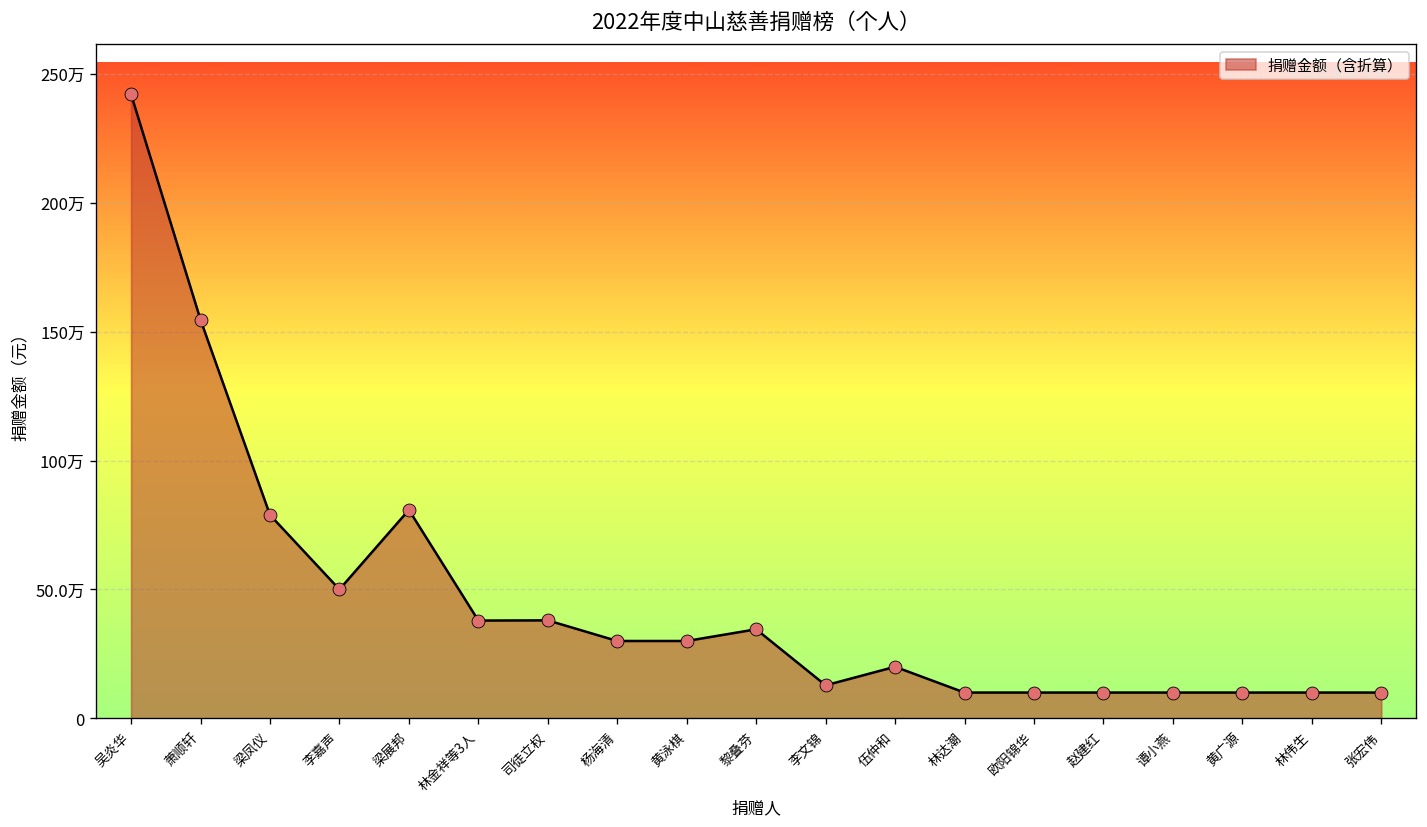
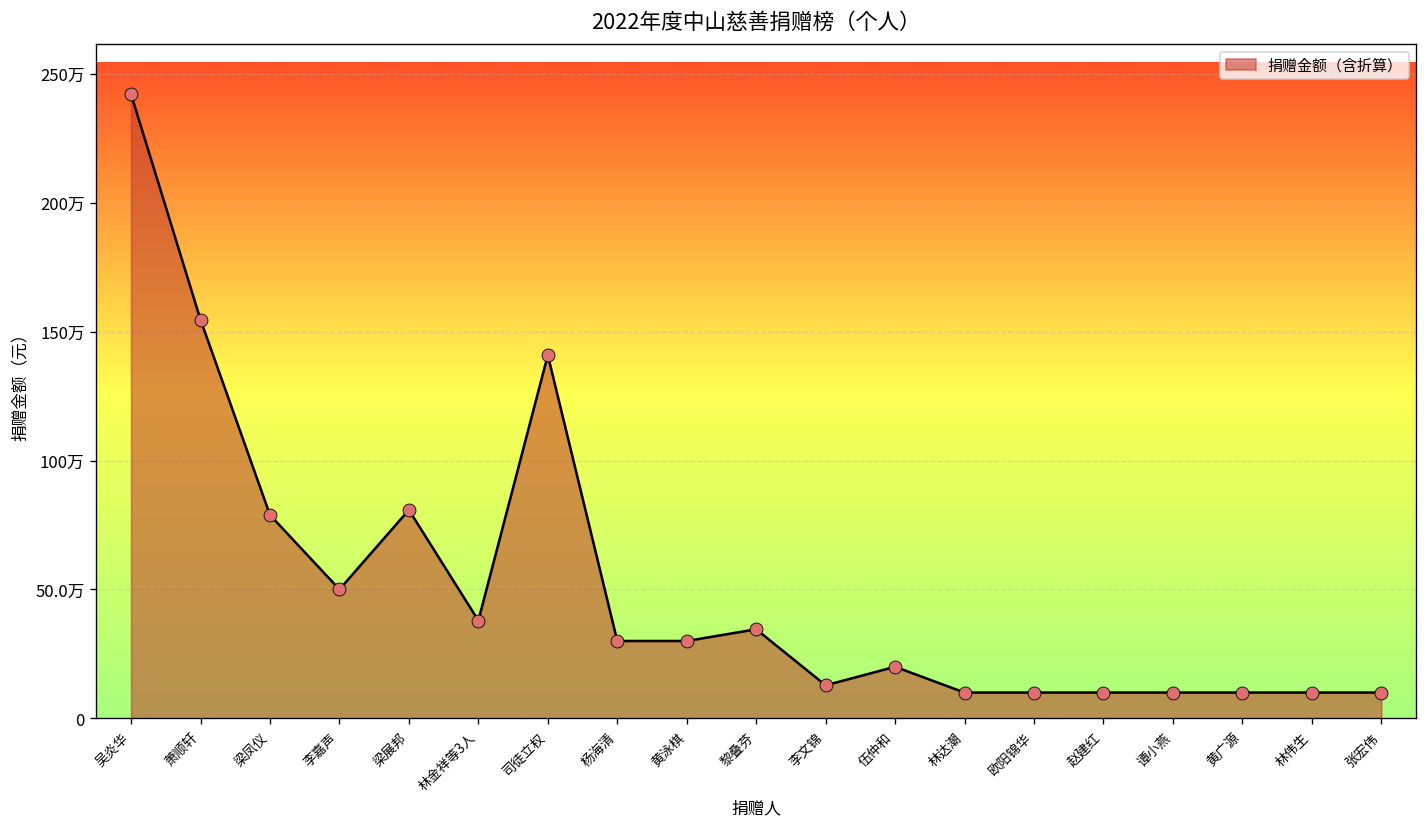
司徒立权: 38万 -> 141万
